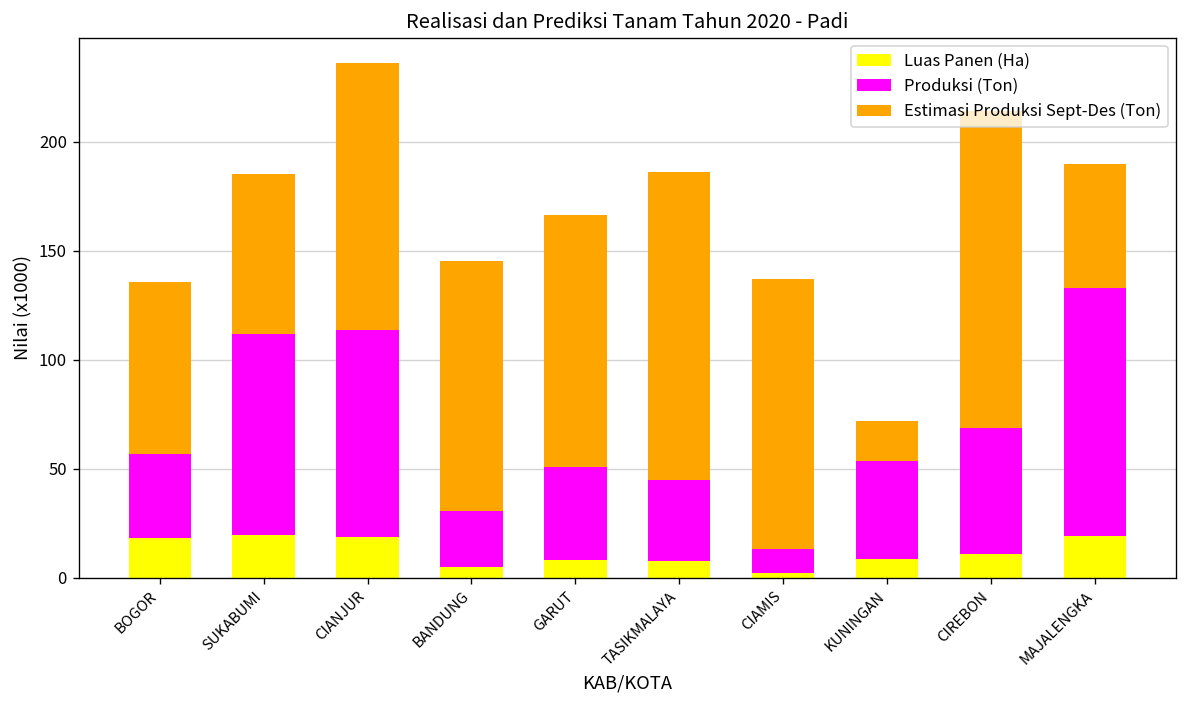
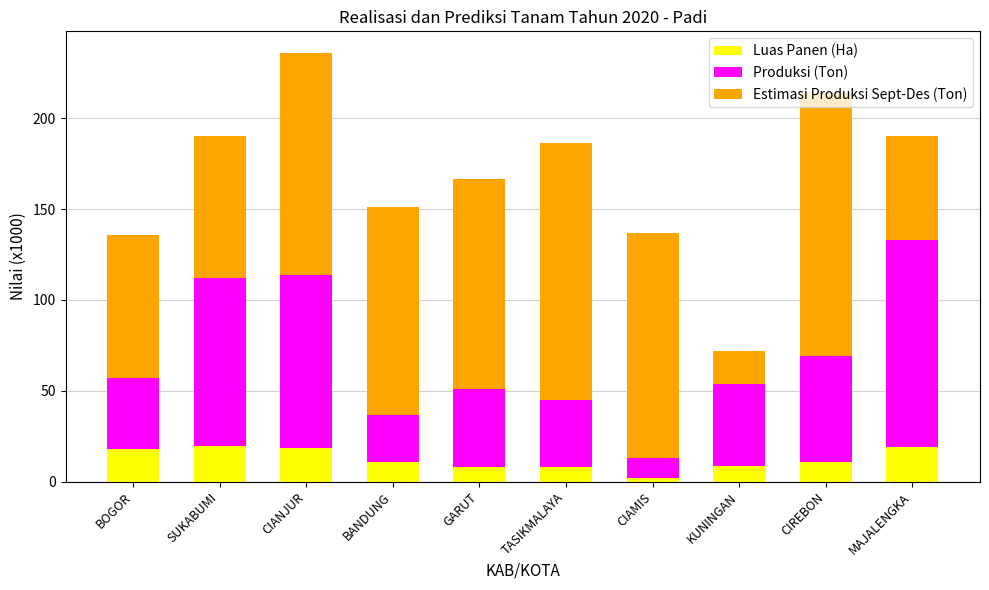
Estimasi Produksi Sept-Des (Ton), SUKABUMI: 73 -> 78
Luas Panen (Ha), BANDUNG: 5 -> 11
